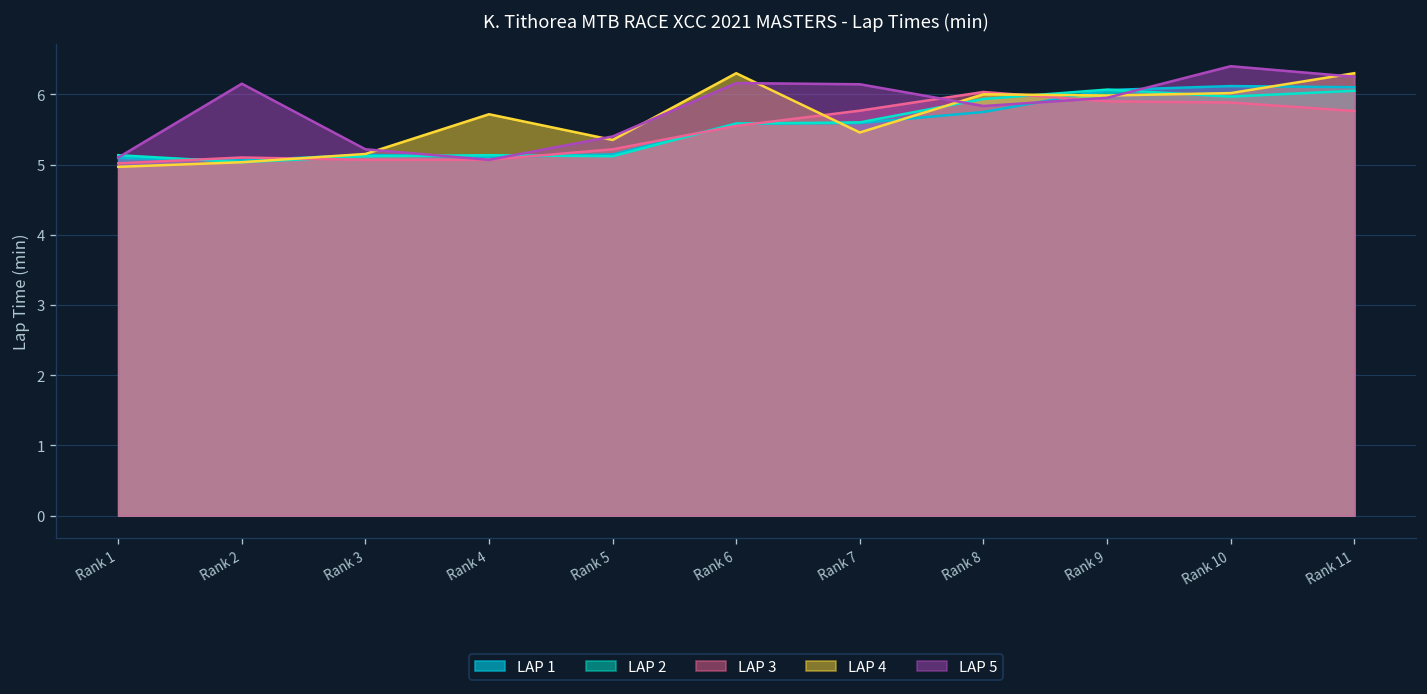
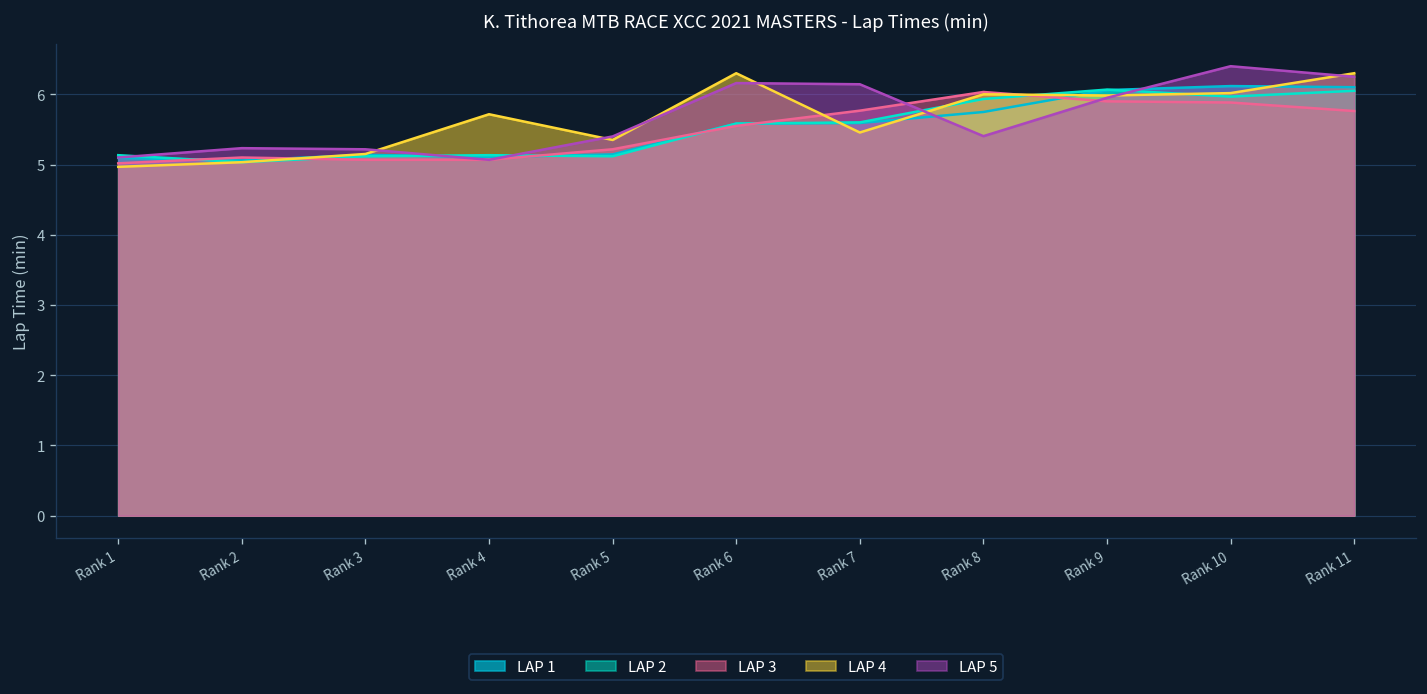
LAP 5, Rank 2: 6.2 -> 5.2
LAP 5, Rank 8: 5.8 -> 5.4
